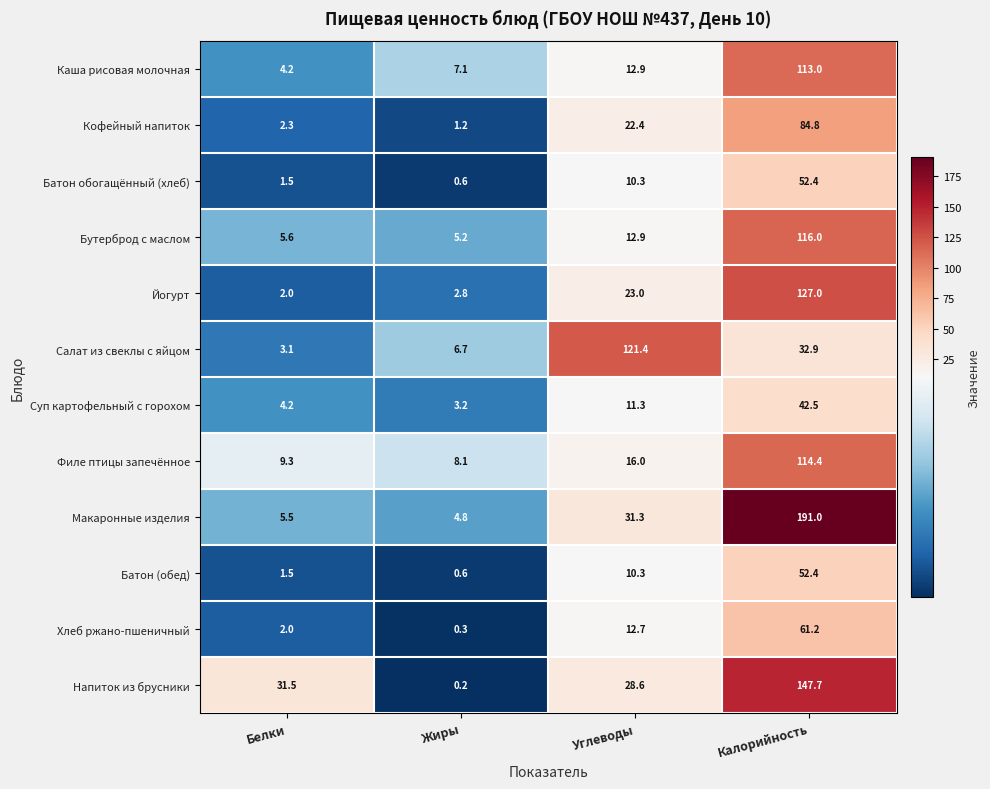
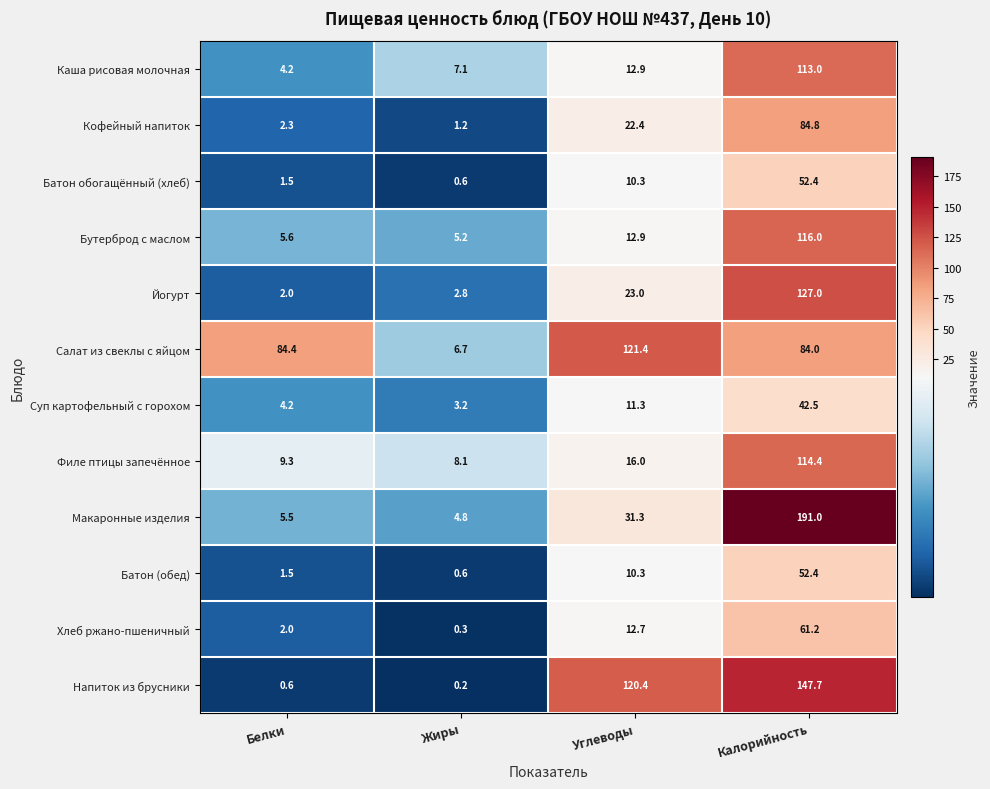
Салат из свеклы с яйцом, Белки: 3.1 -> 84.4
Салат из свеклы с яйцом, Калорийность: 32.9 -> 84.0
Напиток из брусники, Белки: 31.5 -> 0.6
Напиток из брусники, Углеводы: 28.6 -> 120.4
